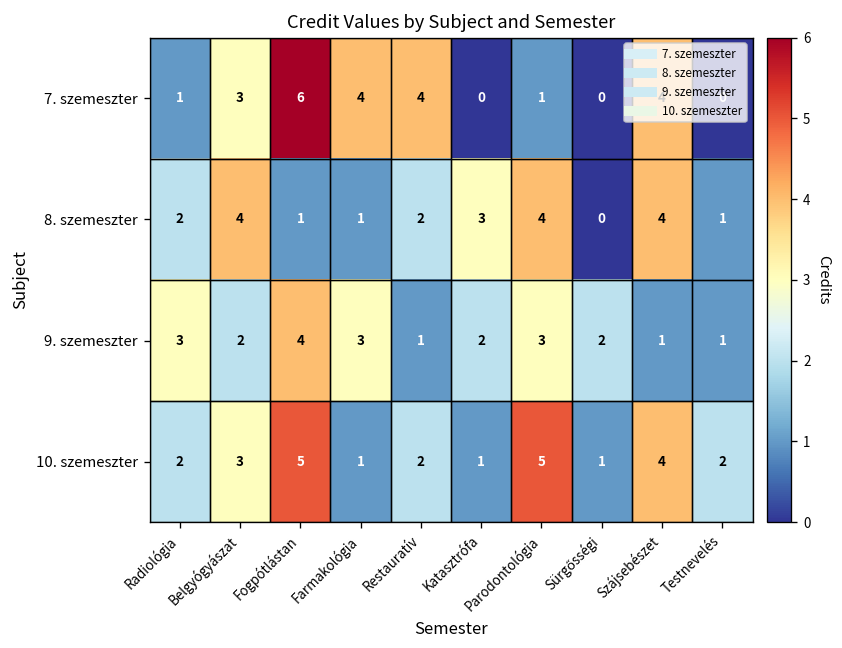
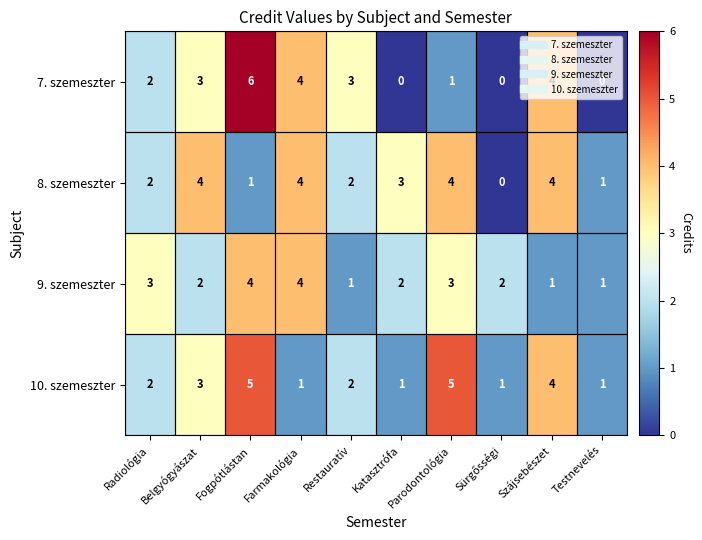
7. szemeszter, Radiológia: 1 -> 2
7. szemeszter, Restauratív: 4 -> 3
8. szemeszter, Farmakológia: 1 -> 4
9. szemeszter, Farmakológia: 3 -> 4
10. szemeszter, Testnevelés: 2 -> 1
